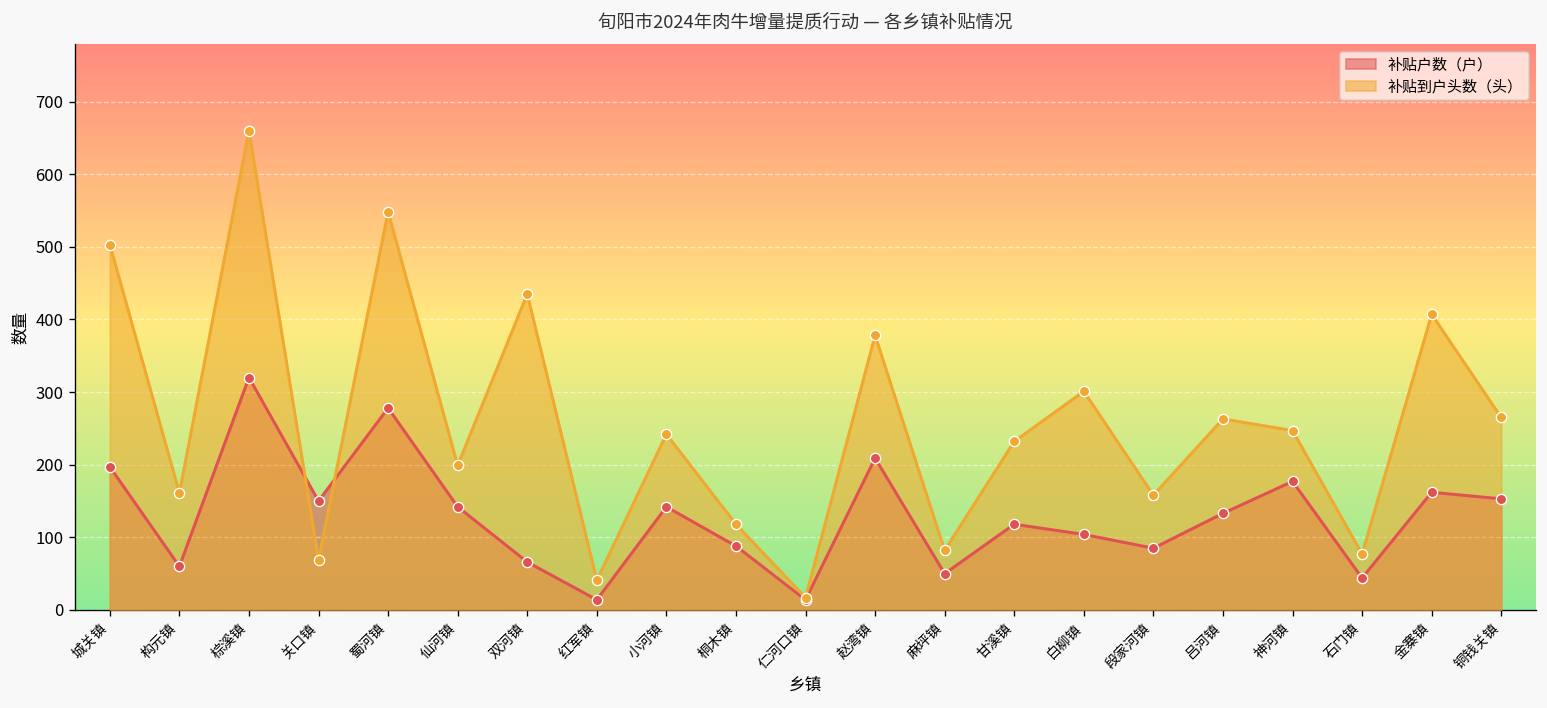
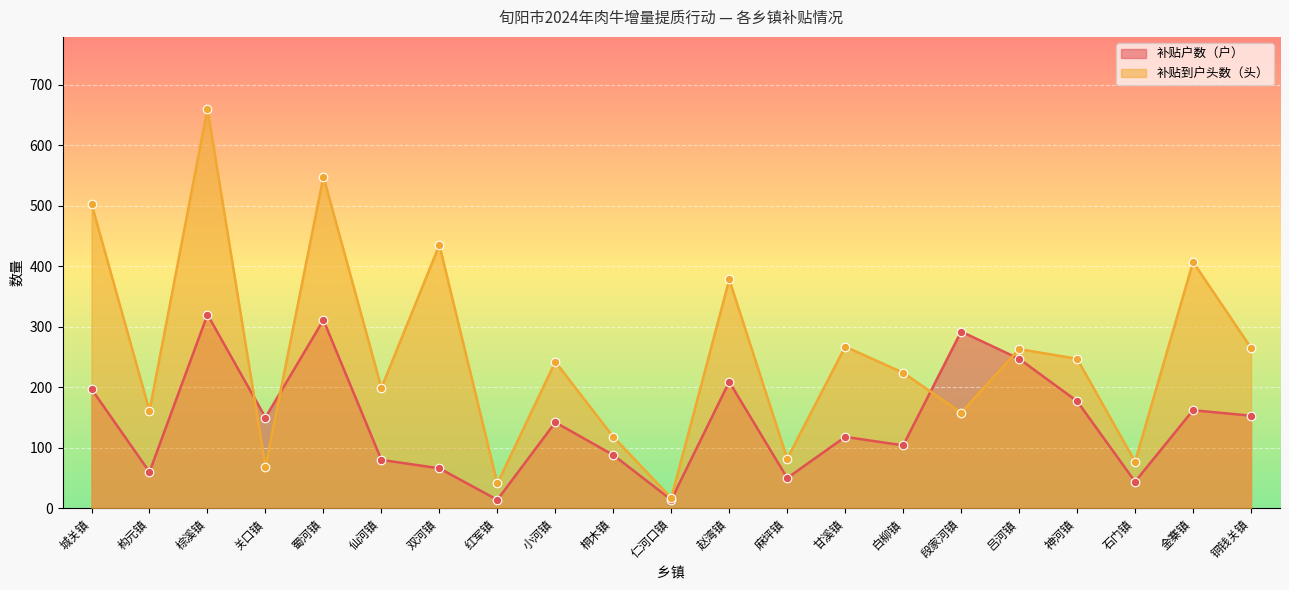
补贴户数（户）, 蜀河镇: 280 -> 310
补贴户数（户）, 仙河镇: 140 -> 80
补贴到户头数（头）, 甘溪镇: 230 -> 270
补贴到户头数（头）, 白柳镇: 300 -> 220
补贴户数（户）, 段家河镇: 90 -> 290
补贴户数（户）, 吕河镇: 130 -> 250
